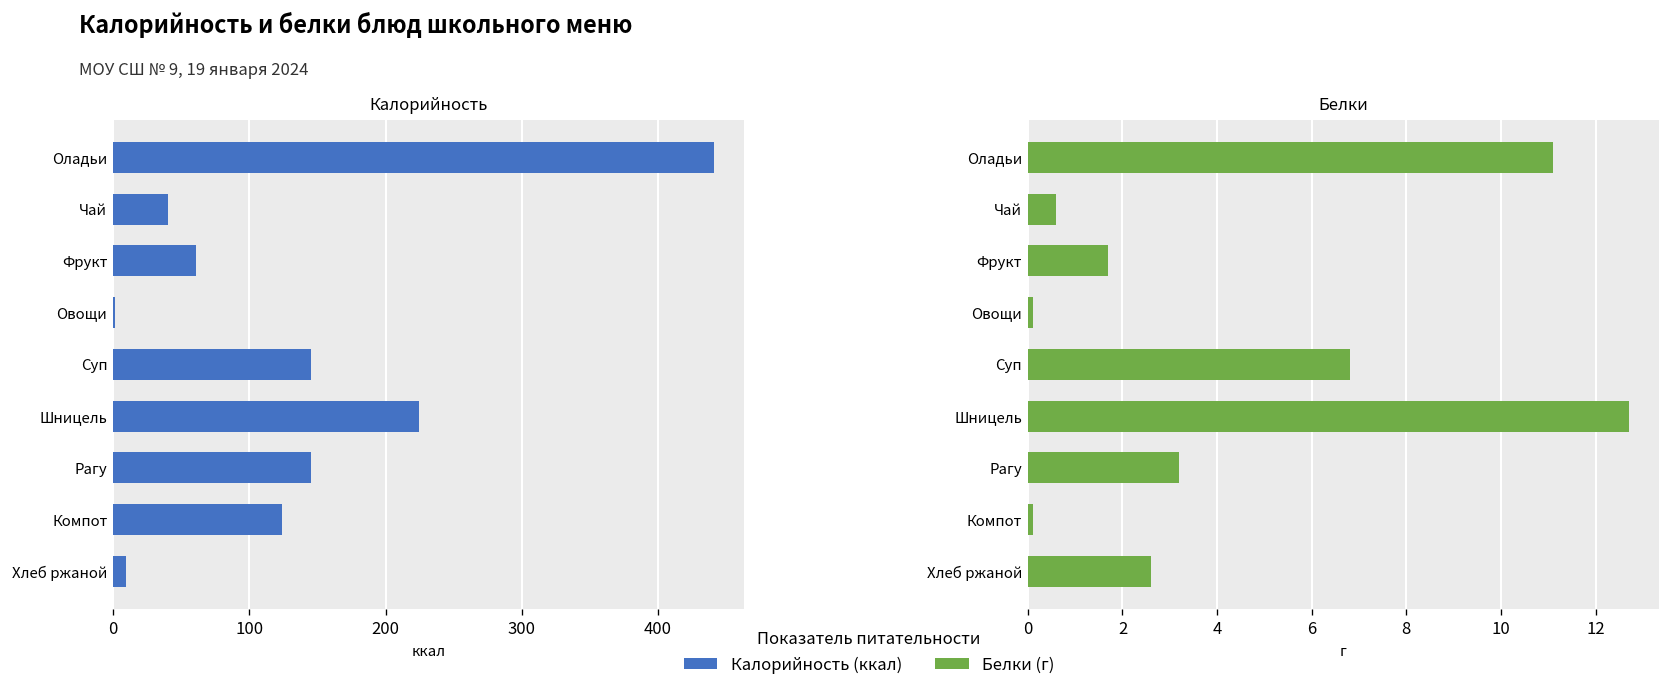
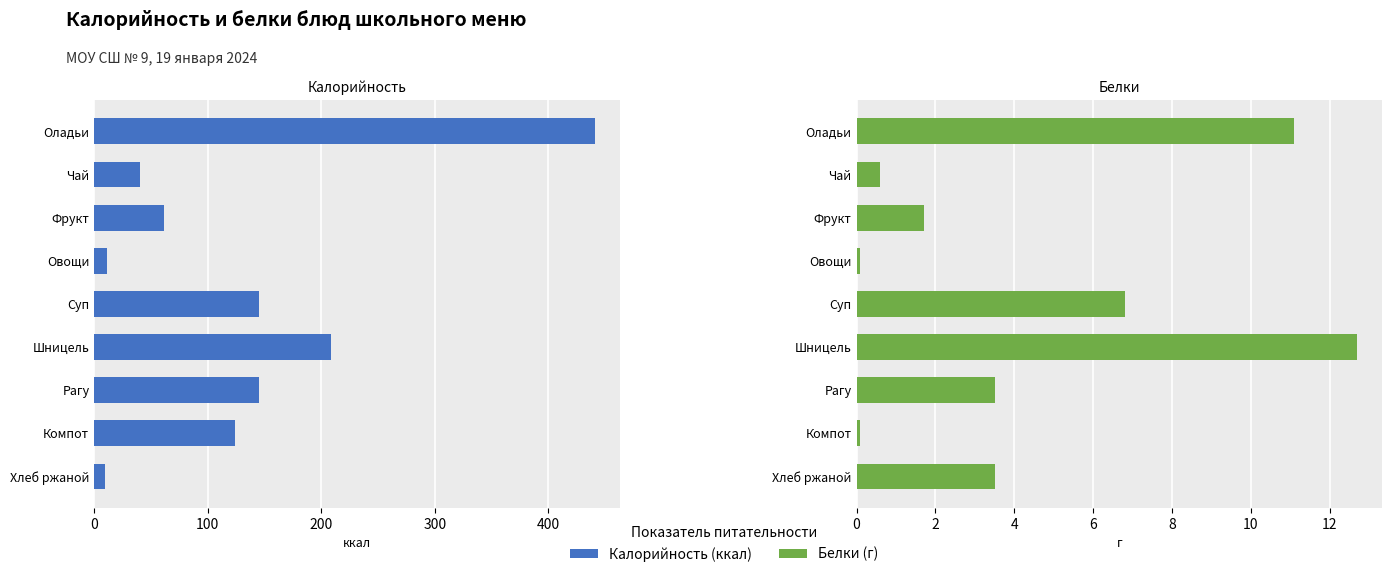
Калорийность, Овощи: 1 -> 11
Калорийность, Шницель: 225 -> 209
Белки, Рагу: 3.2 -> 3.5
Белки, Хлеб ржаной: 2.6 -> 3.5
